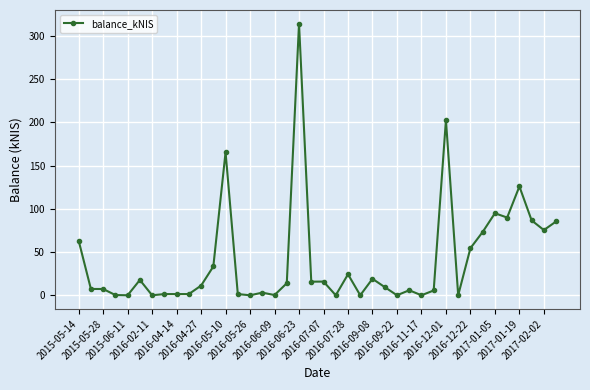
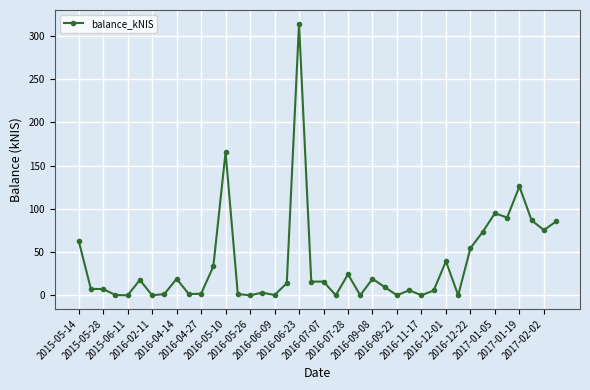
2016-04-14: 0 -> 20
2016-04-27: 10 -> 0
2016-12-01: 200 -> 40
